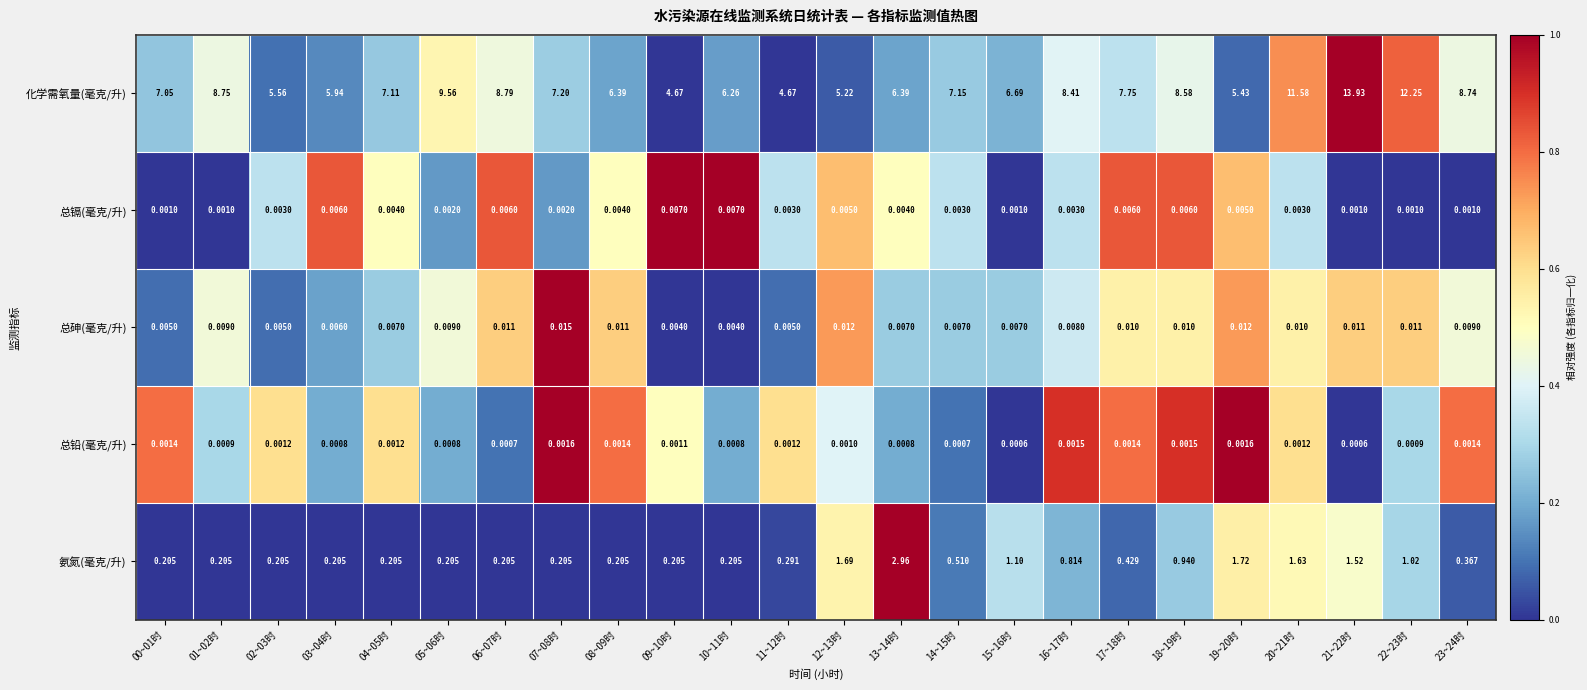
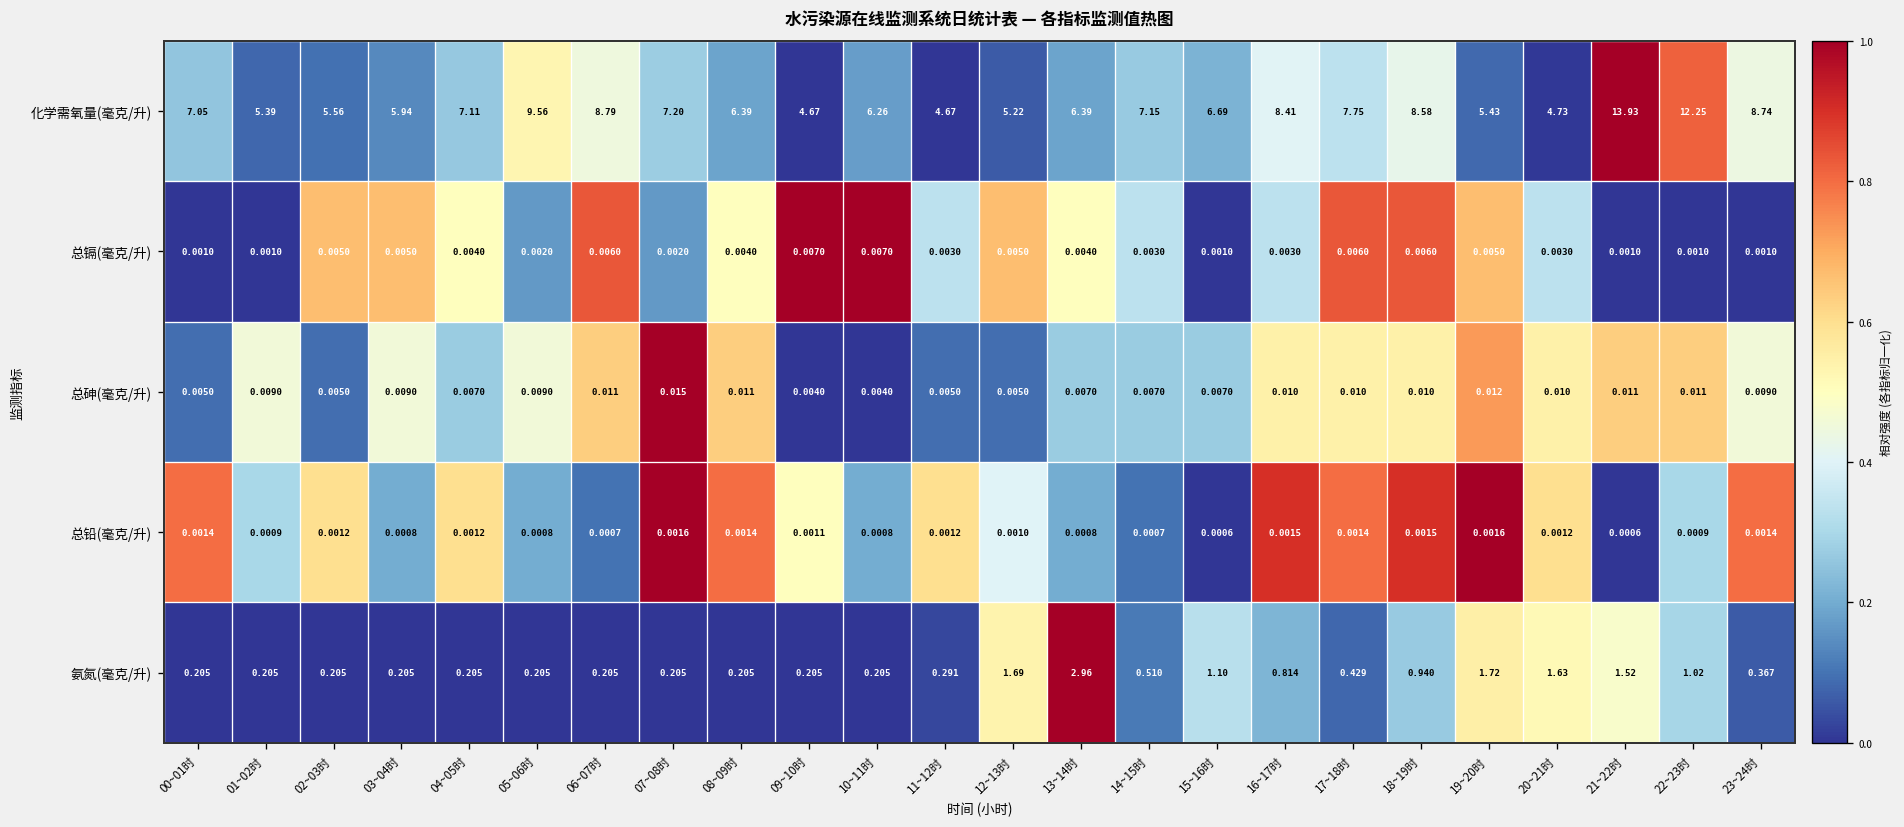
化学需氧量(毫克/升), 01~02时: 8.75 -> 5.39
化学需氧量(毫克/升), 20~21时: 11.58 -> 4.73
总镉(毫克/升), 02~03时: 0.0030 -> 0.0050
总镉(毫克/升), 03~04时: 0.0060 -> 0.0050
总砷(毫克/升), 03~04时: 0.0060 -> 0.0090
总砷(毫克/升), 12~13时: 0.012 -> 0.0050
总砷(毫克/升), 16~17时: 0.0080 -> 0.010
